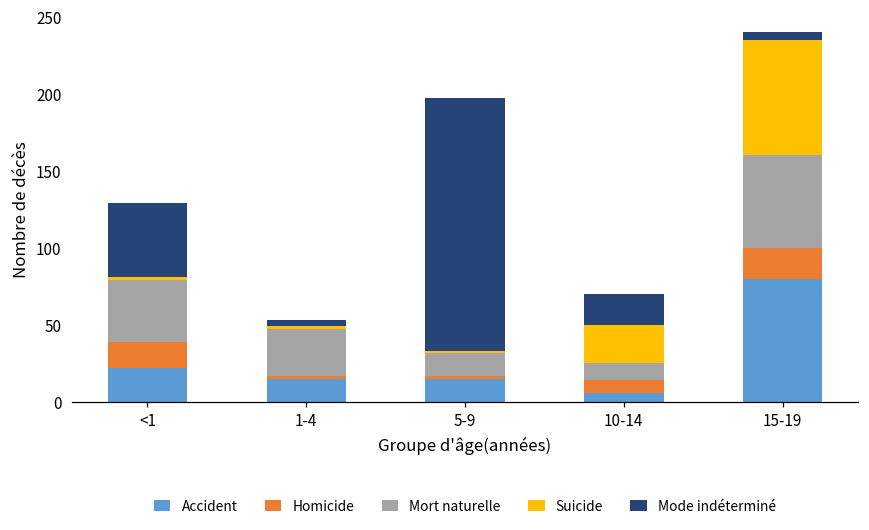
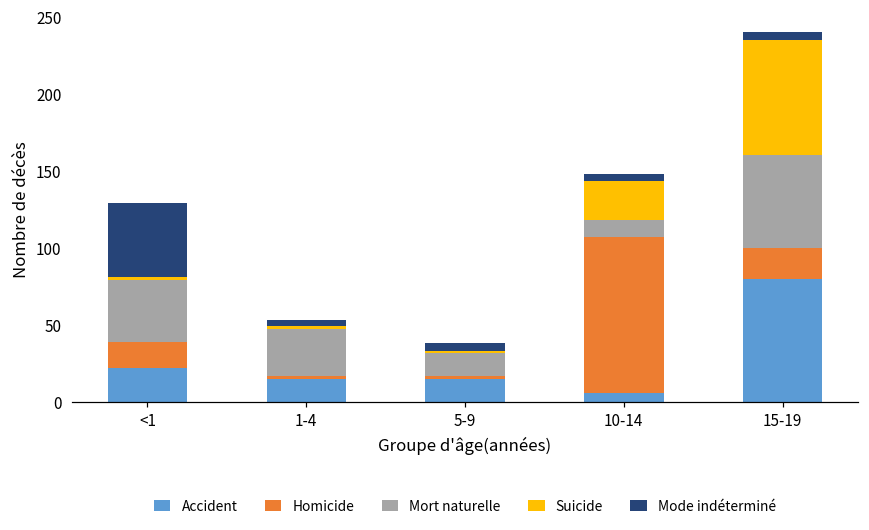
Mode indéterminé, 5-9: 164 -> 5
Homicide, 10-14: 8 -> 101
Mode indéterminé, 10-14: 20 -> 5
